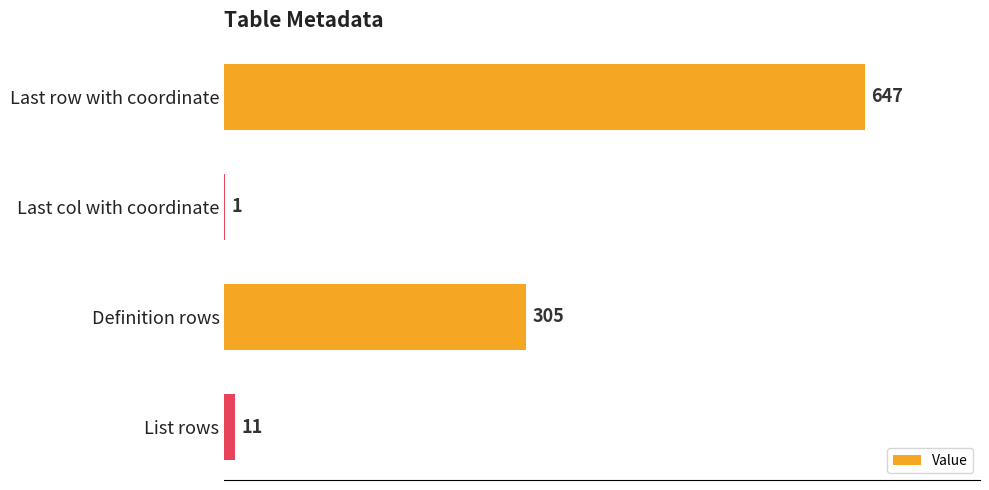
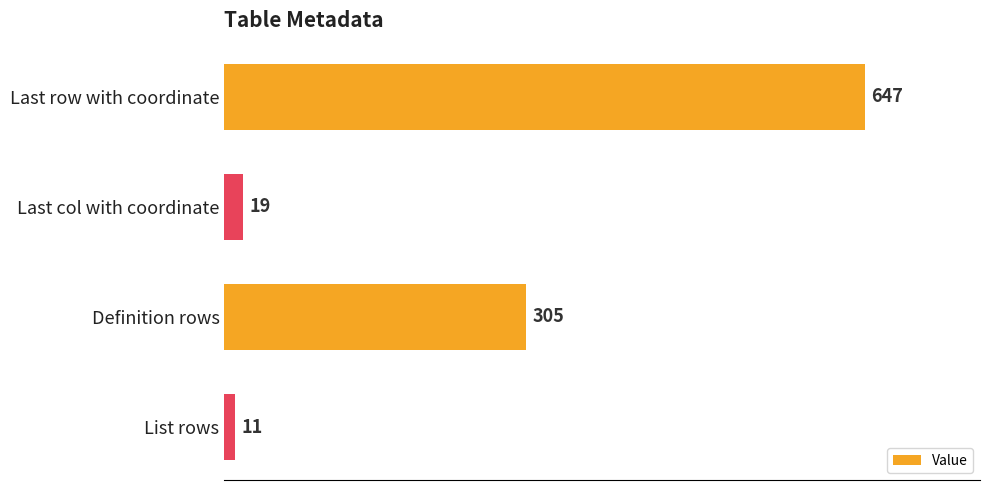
Last col with coordinate: 1 -> 19
